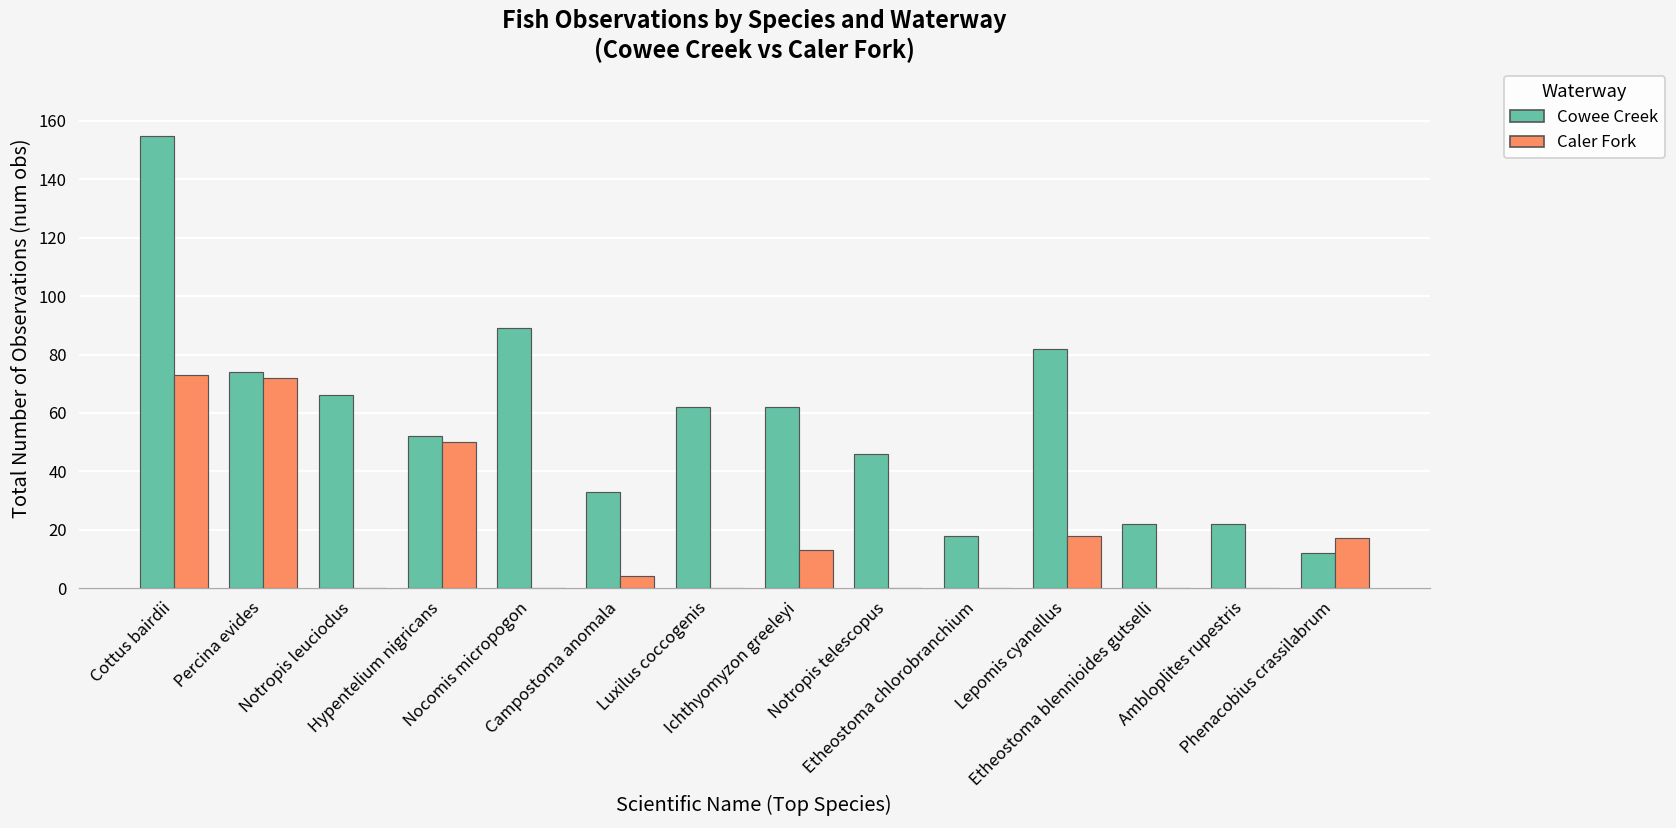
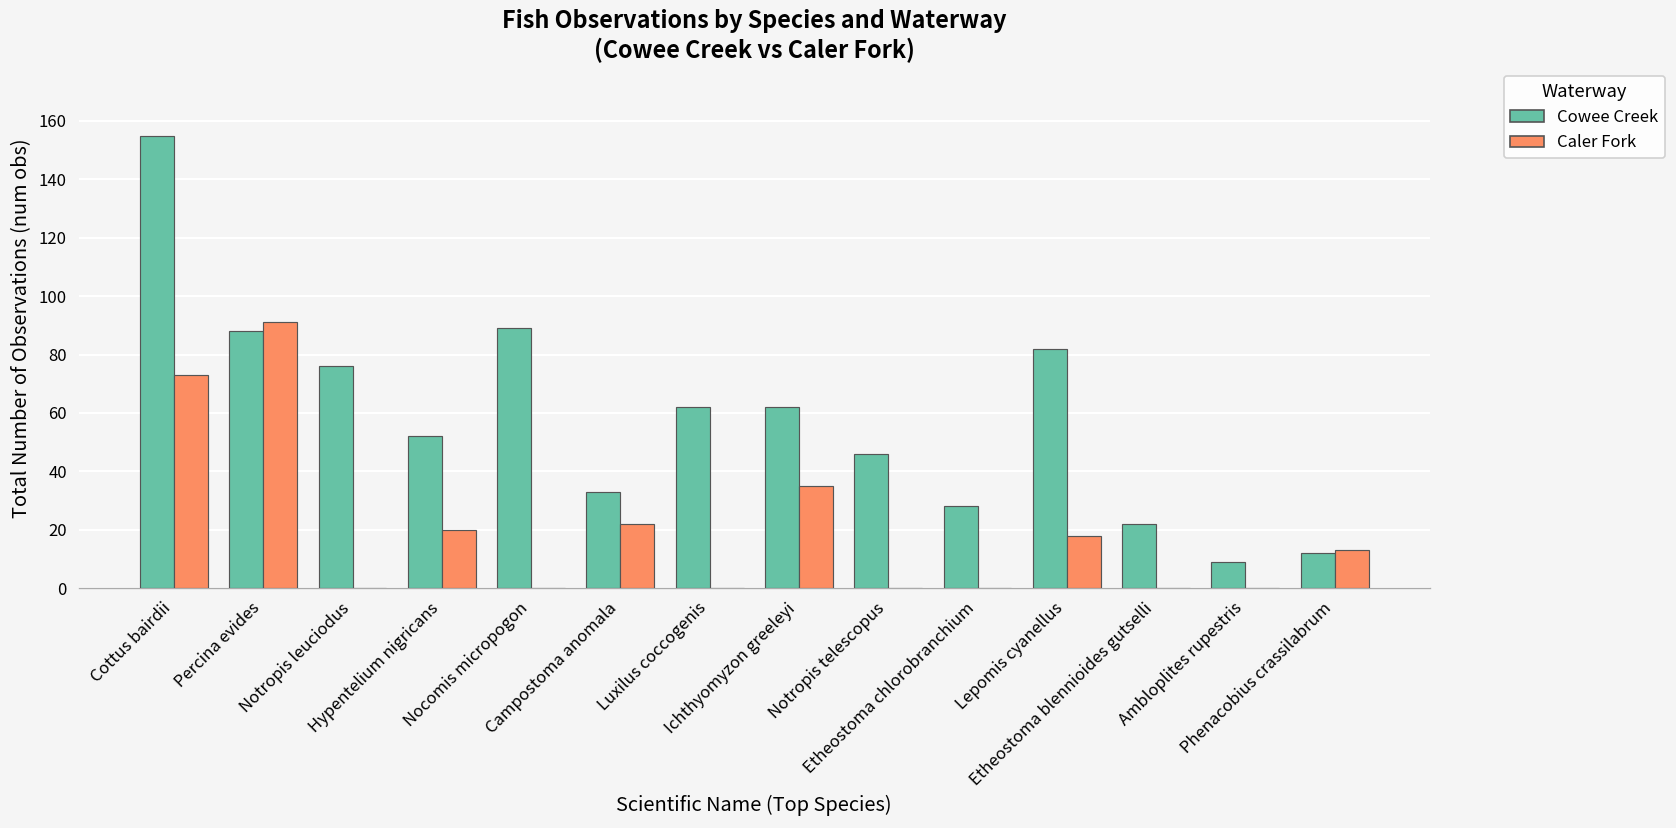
Cowee Creek, Percina evides: 74 -> 88
Caler Fork, Percina evides: 72 -> 91
Cowee Creek, Notropis leuciodus: 66 -> 76
Caler Fork, Hypentelium nigricans: 50 -> 20
Caler Fork, Campostoma anomala: 4 -> 22
Caler Fork, Ichthyomyzon greeleyi: 13 -> 35
Cowee Creek, Etheostoma chlorobranchium: 18 -> 28
Cowee Creek, Ambloplites rupestris: 22 -> 9
Caler Fork, Phenacobius crassilabrum: 17 -> 13
